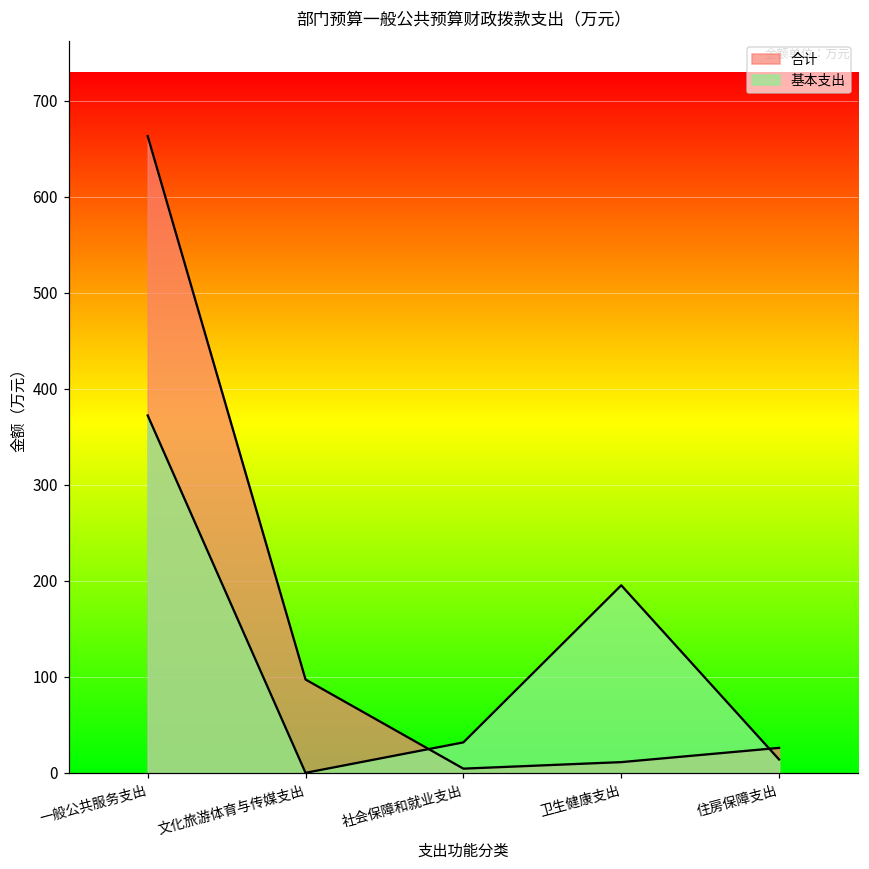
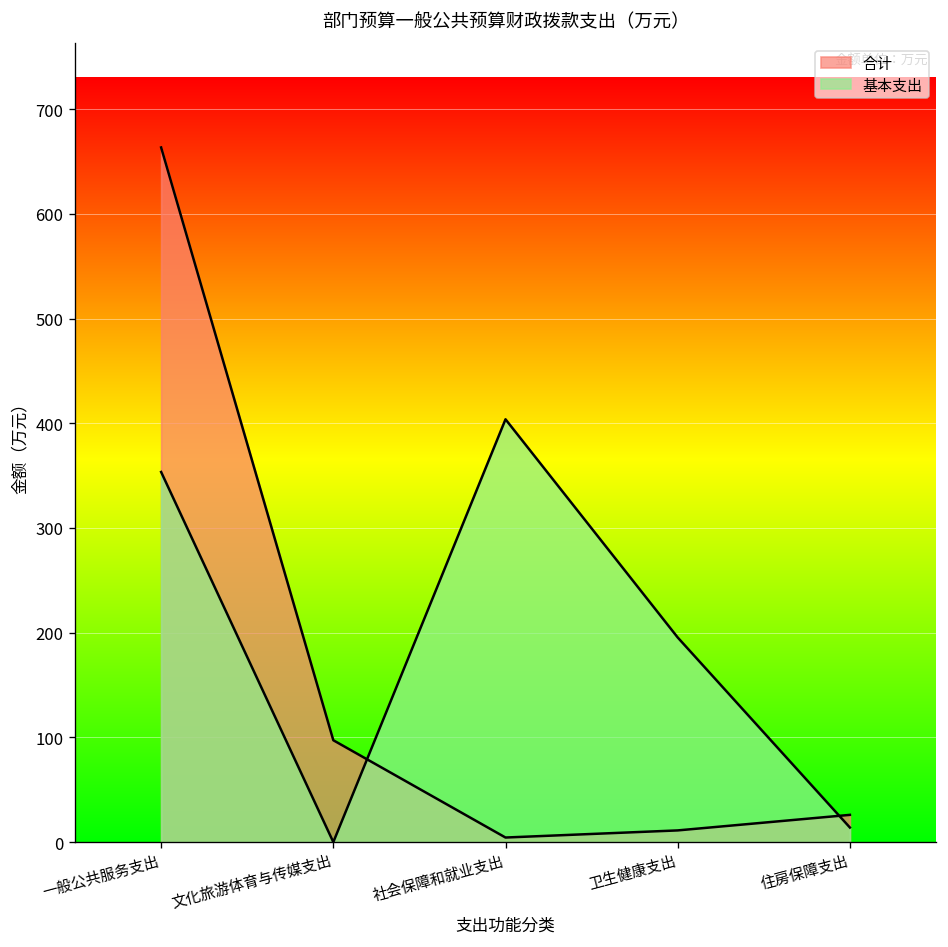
基本支出, 一般公共服务支出: 370 -> 350
基本支出, 社会保障和就业支出: 30 -> 400
